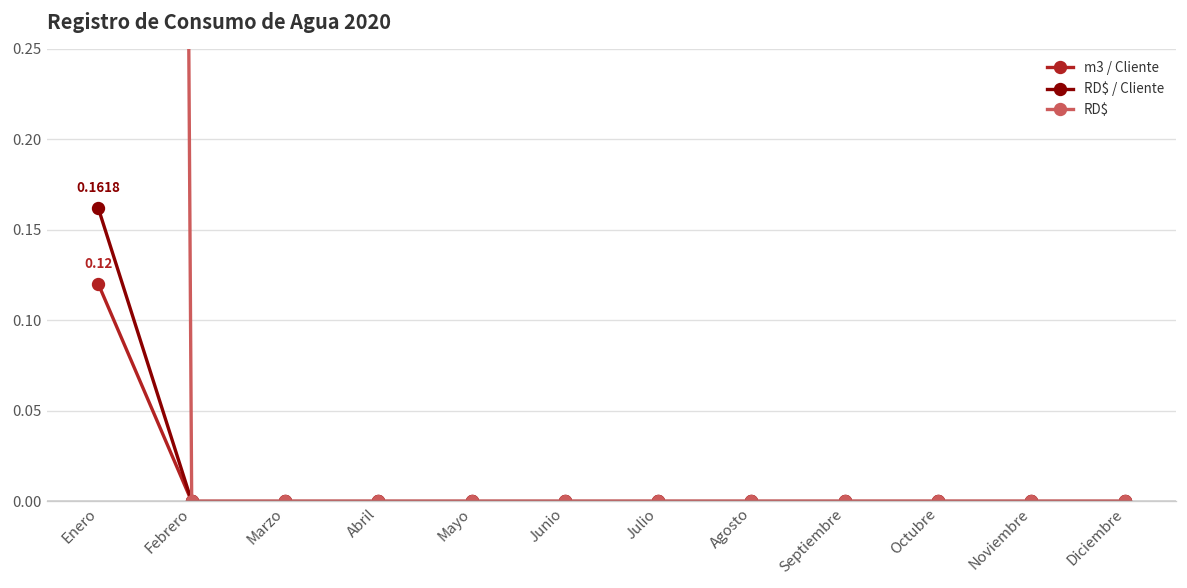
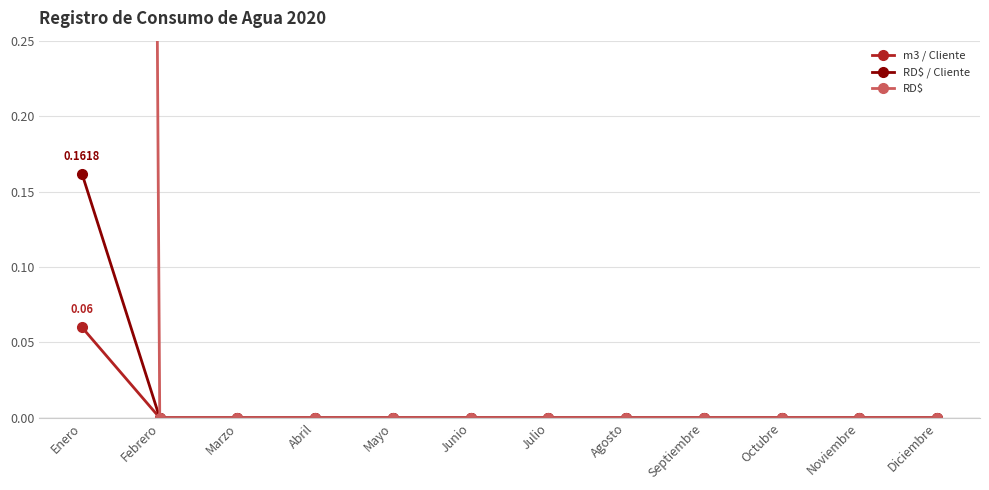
m3 / Cliente, Enero: 0.12 -> 0.06
